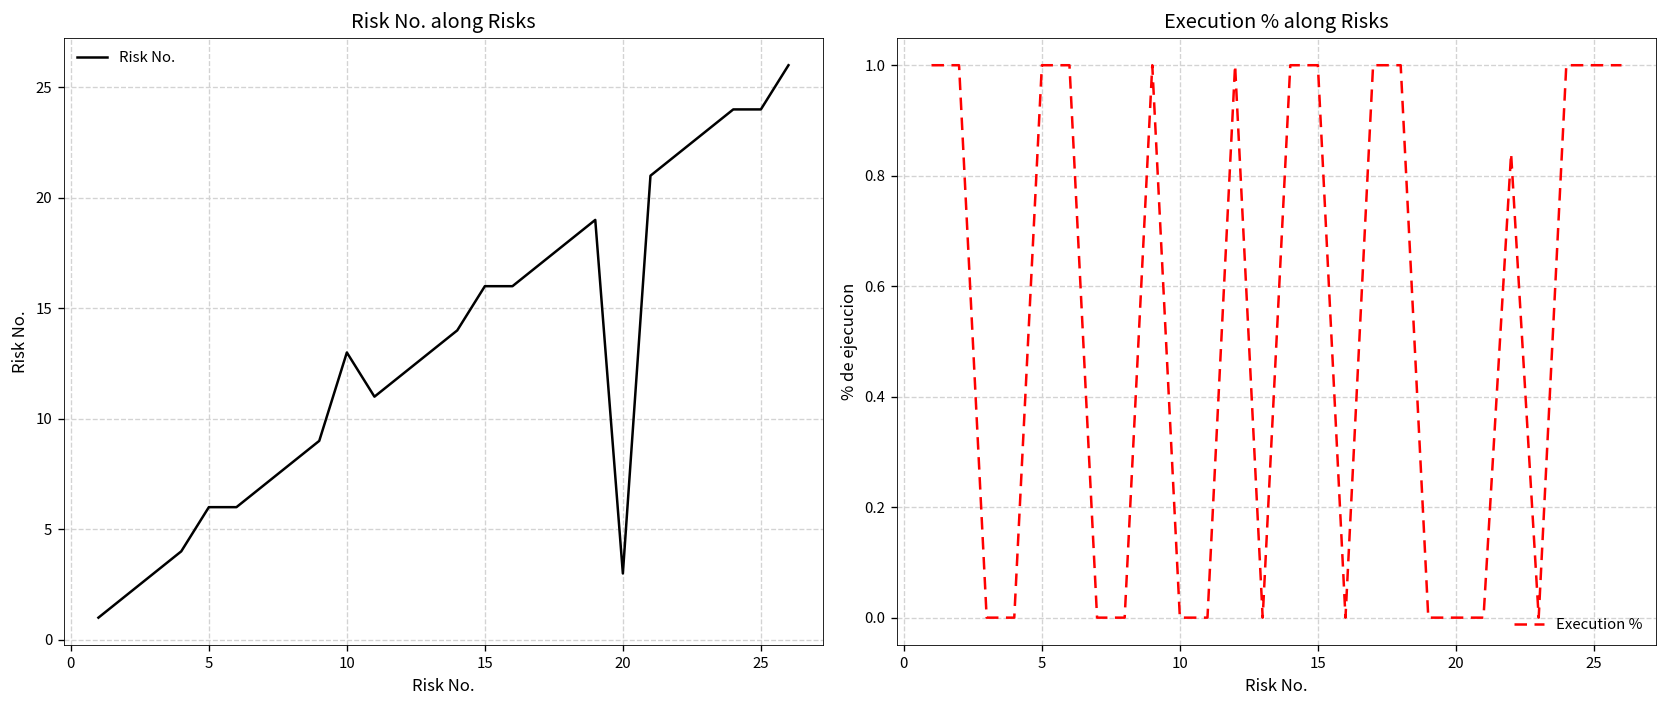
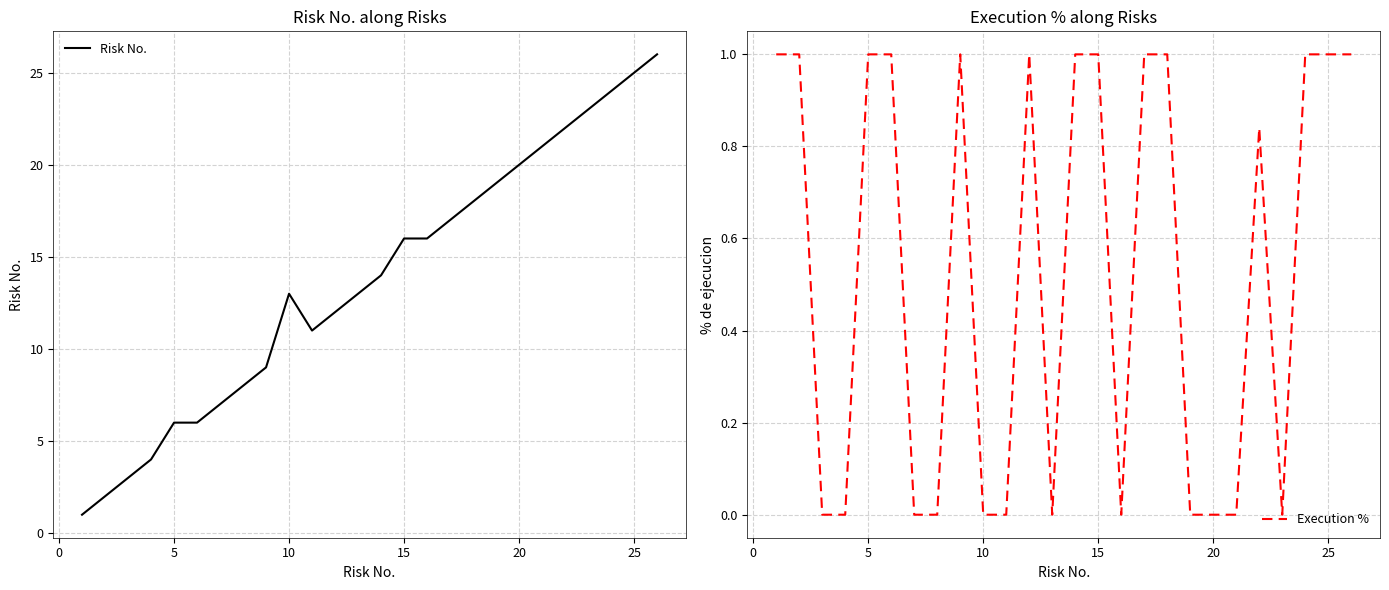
Risk No. along Risks, 20: 3 -> 20
Risk No. along Risks, 25: 24 -> 25
